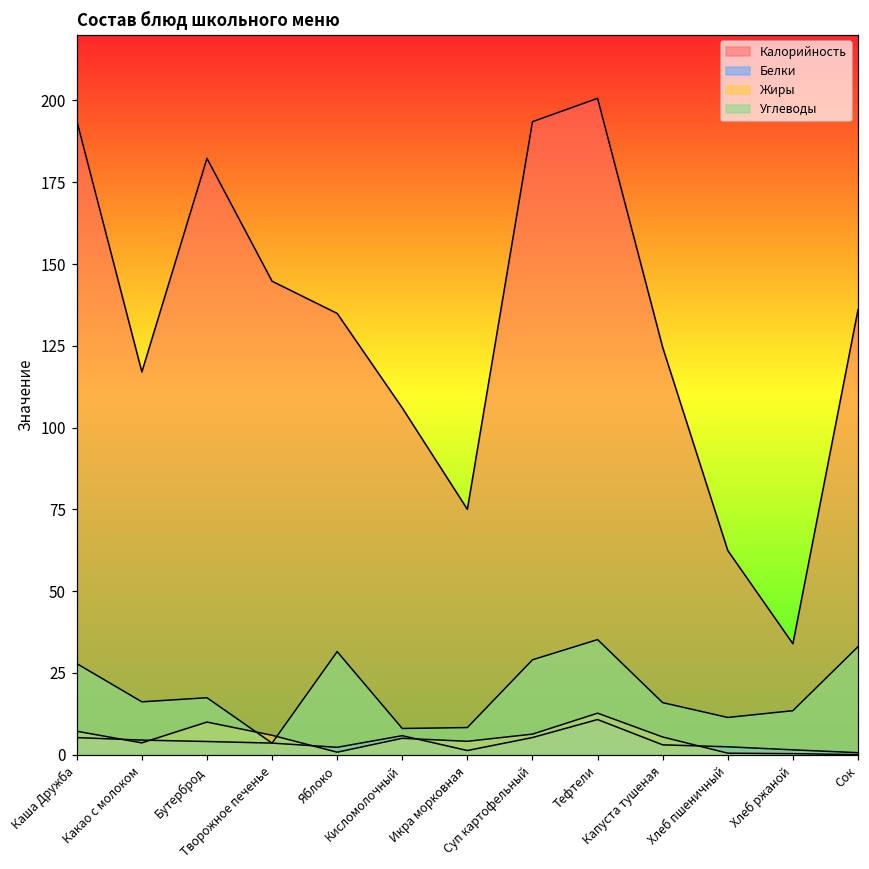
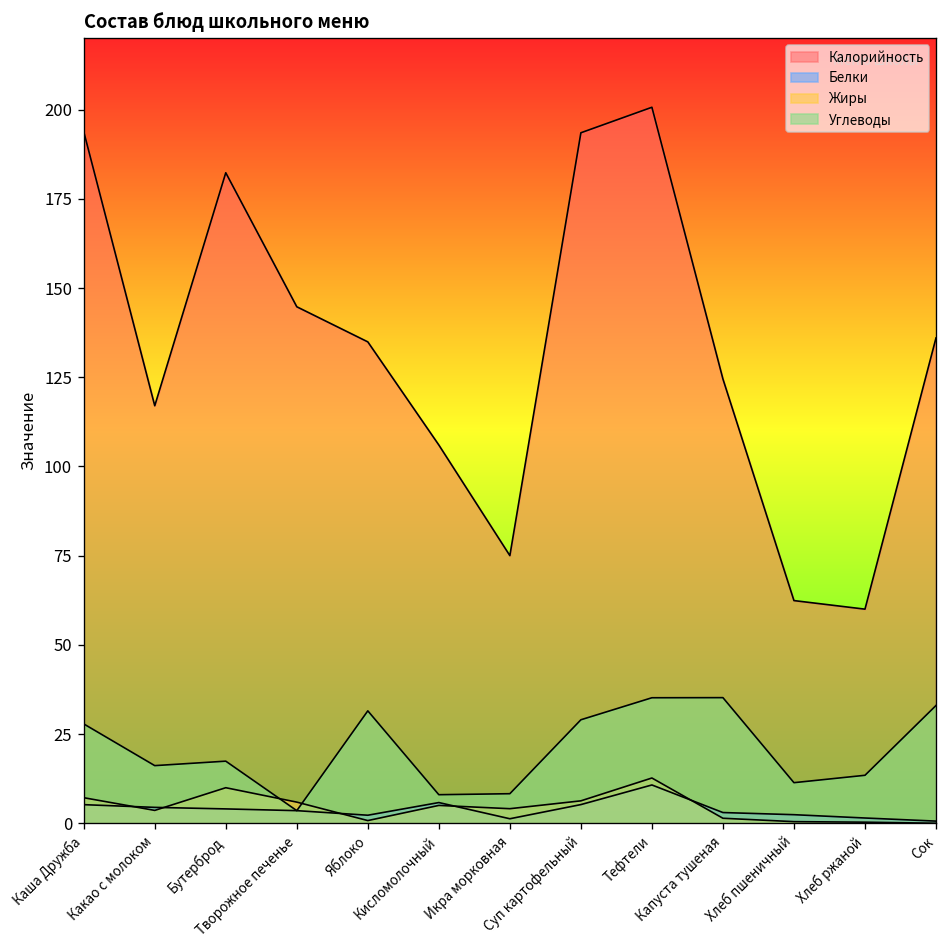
Жиры, Капуста тушеная: 5 -> 1
Углеводы, Капуста тушеная: 16 -> 35
Калорийность, Хлеб ржаной: 34 -> 60
